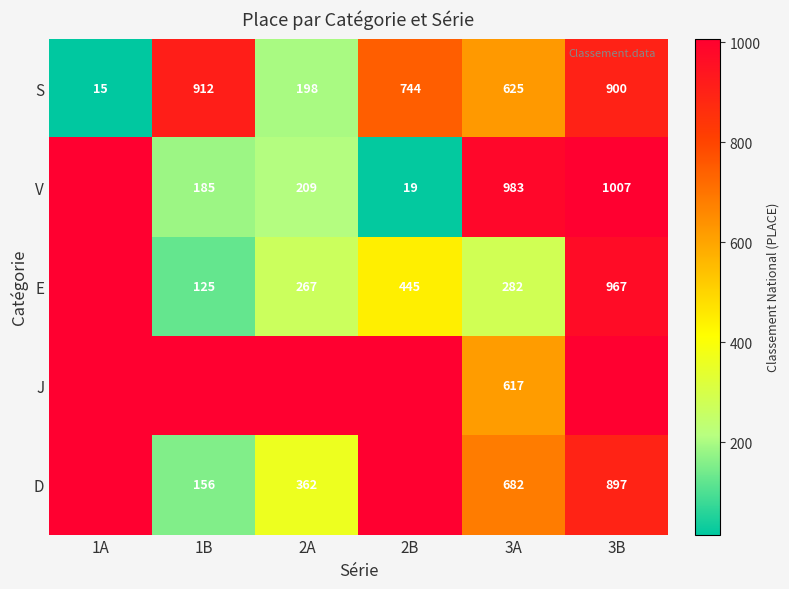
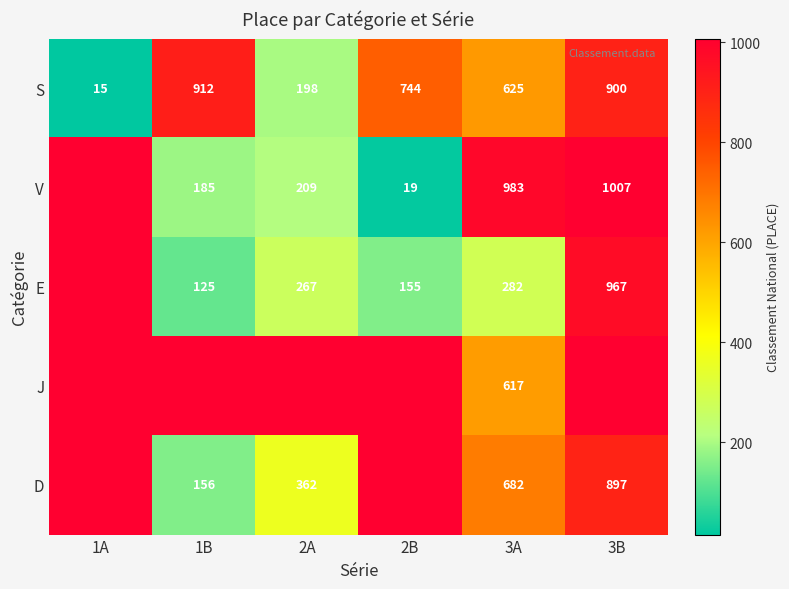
E, 2B: 445 -> 155
